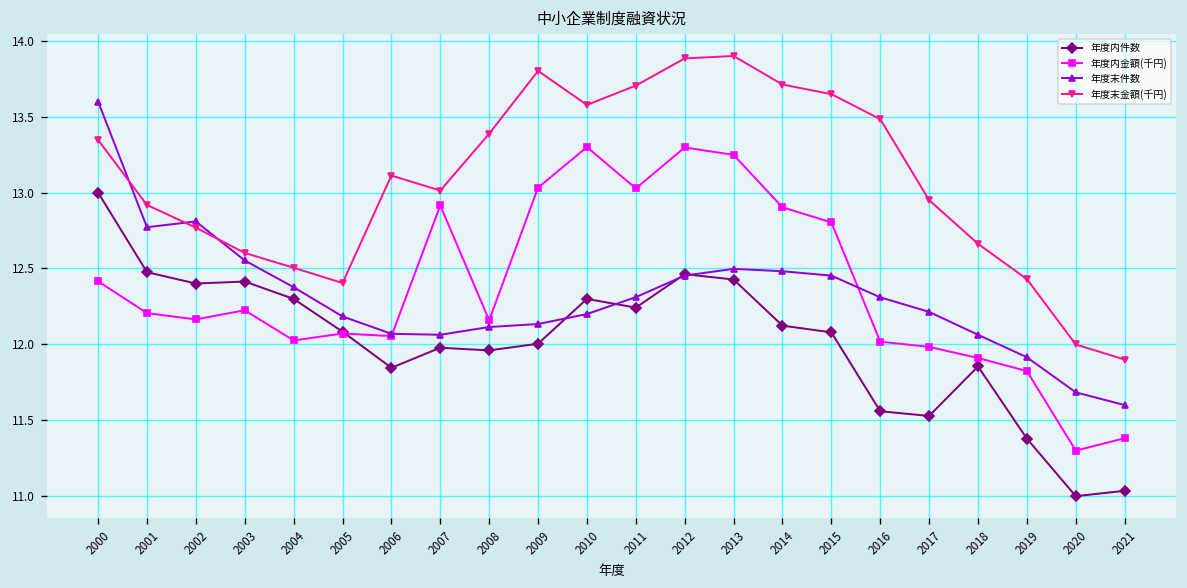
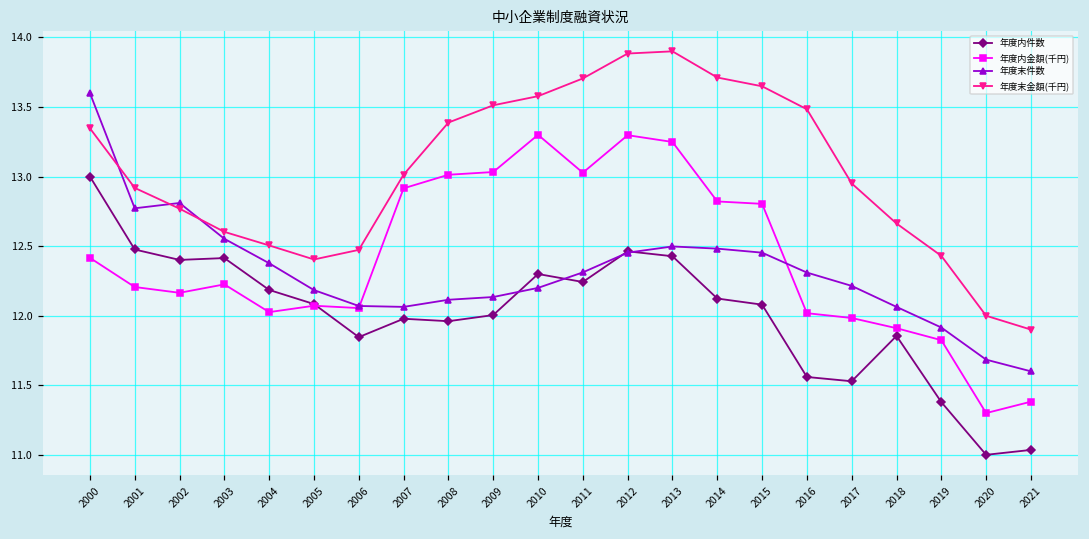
年度内件数, 2004: 12.30 -> 12.19
年度末金額(千円), 2006: 13.11 -> 12.47
年度内金額(千円), 2008: 12.16 -> 13.01
年度末金額(千円), 2009: 13.80 -> 13.51
年度内金額(千円), 2014: 12.90 -> 12.82
